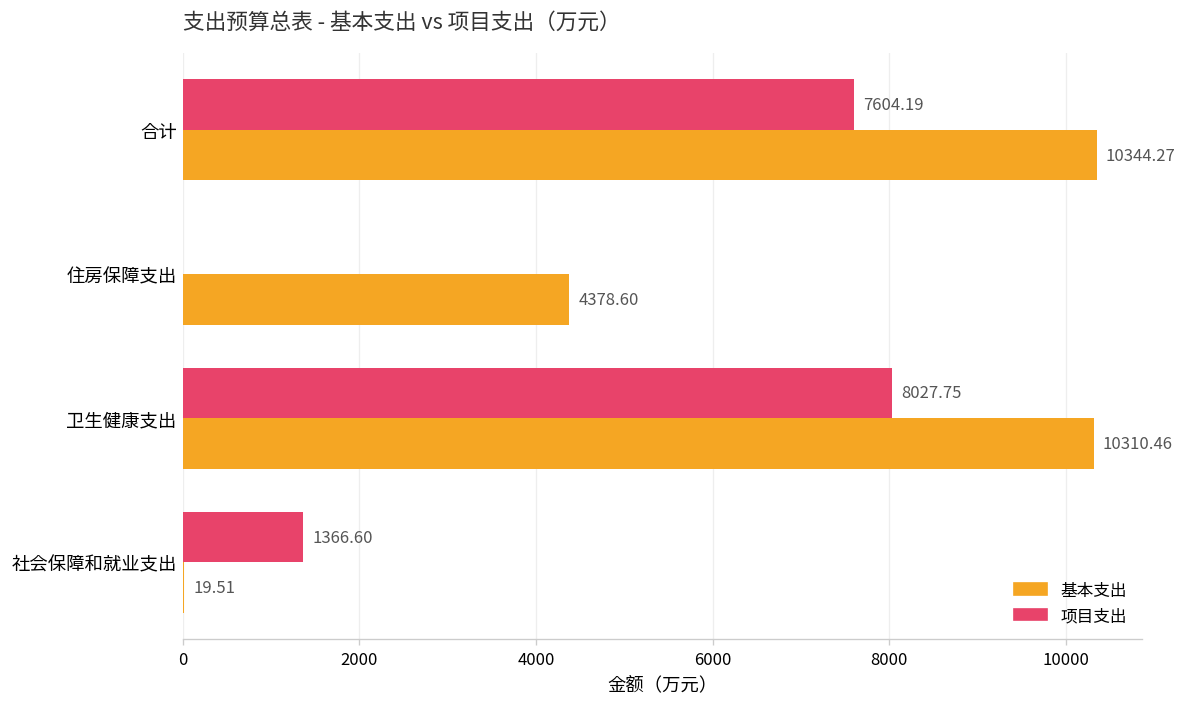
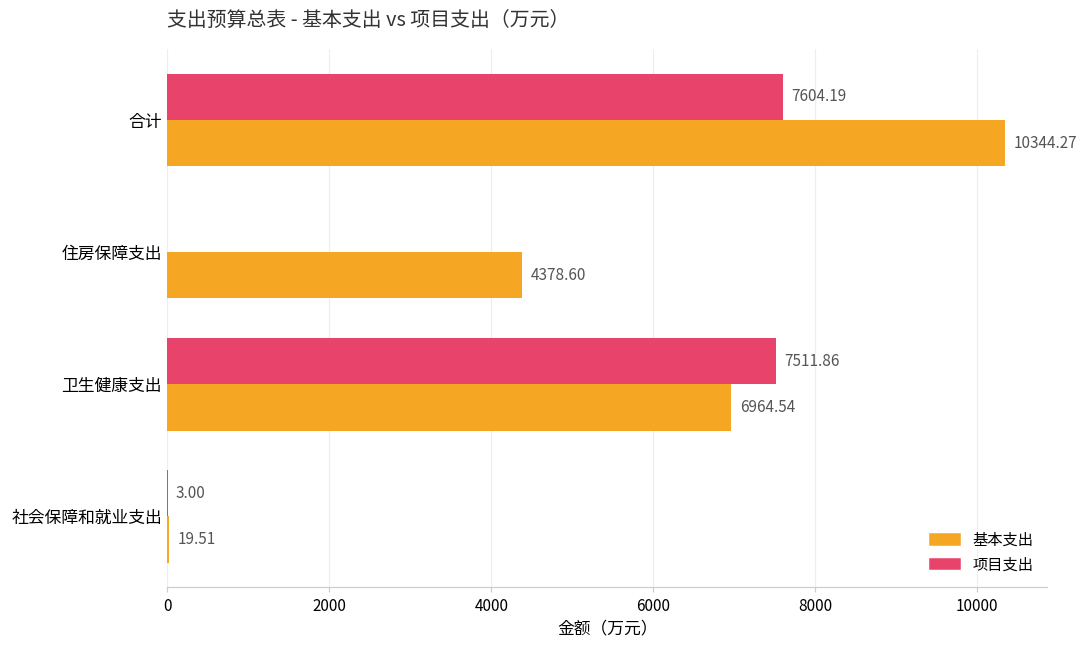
项目支出, 卫生健康支出: 8027.75 -> 7511.86
基本支出, 卫生健康支出: 10310.46 -> 6964.54
项目支出, 社会保障和就业支出: 1366.60 -> 3.00
